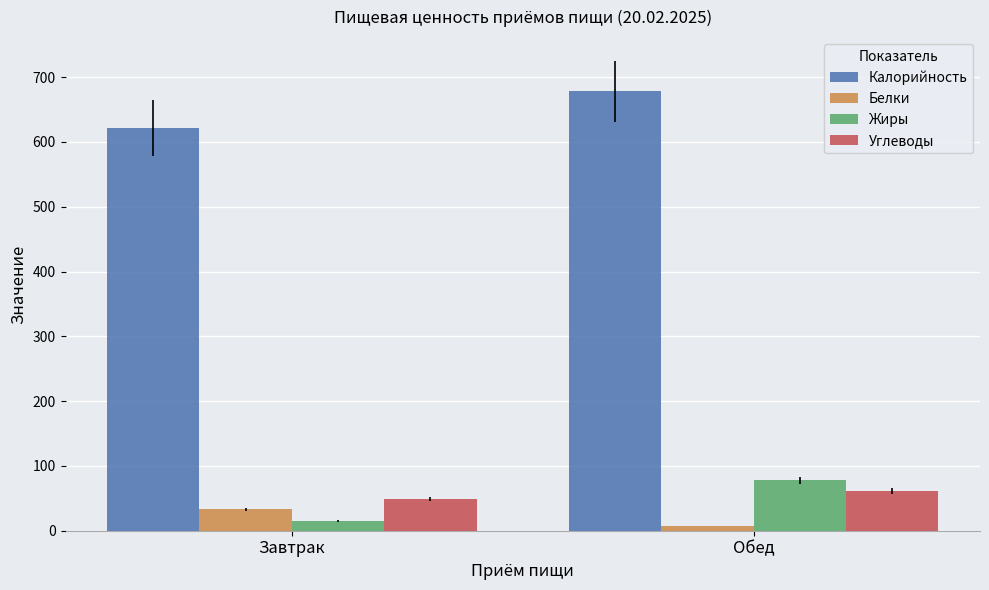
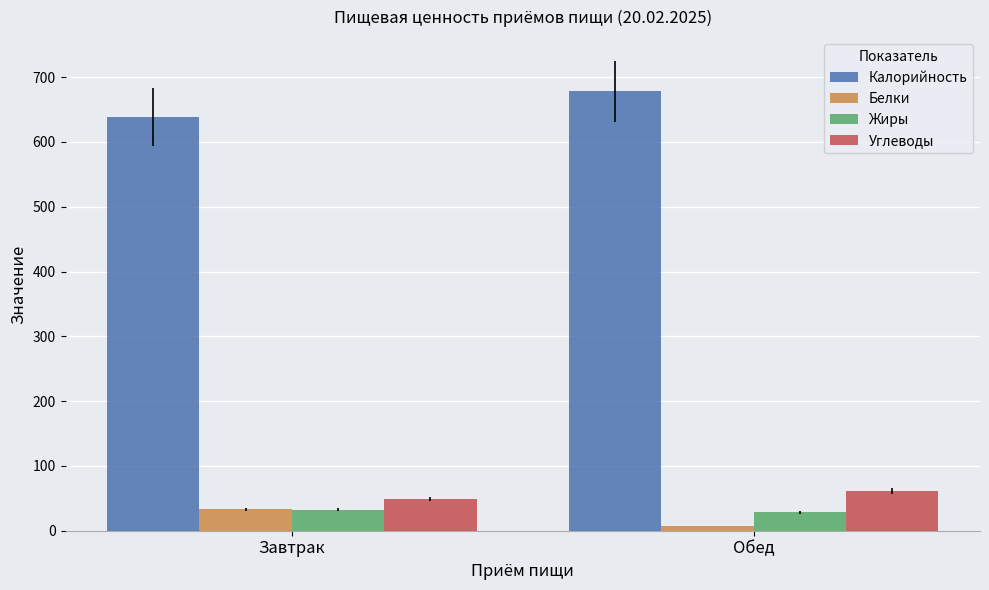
Калорийность, Завтрак: 620 -> 640
Жиры, Завтрак: 20 -> 30
Жиры, Обед: 80 -> 30
